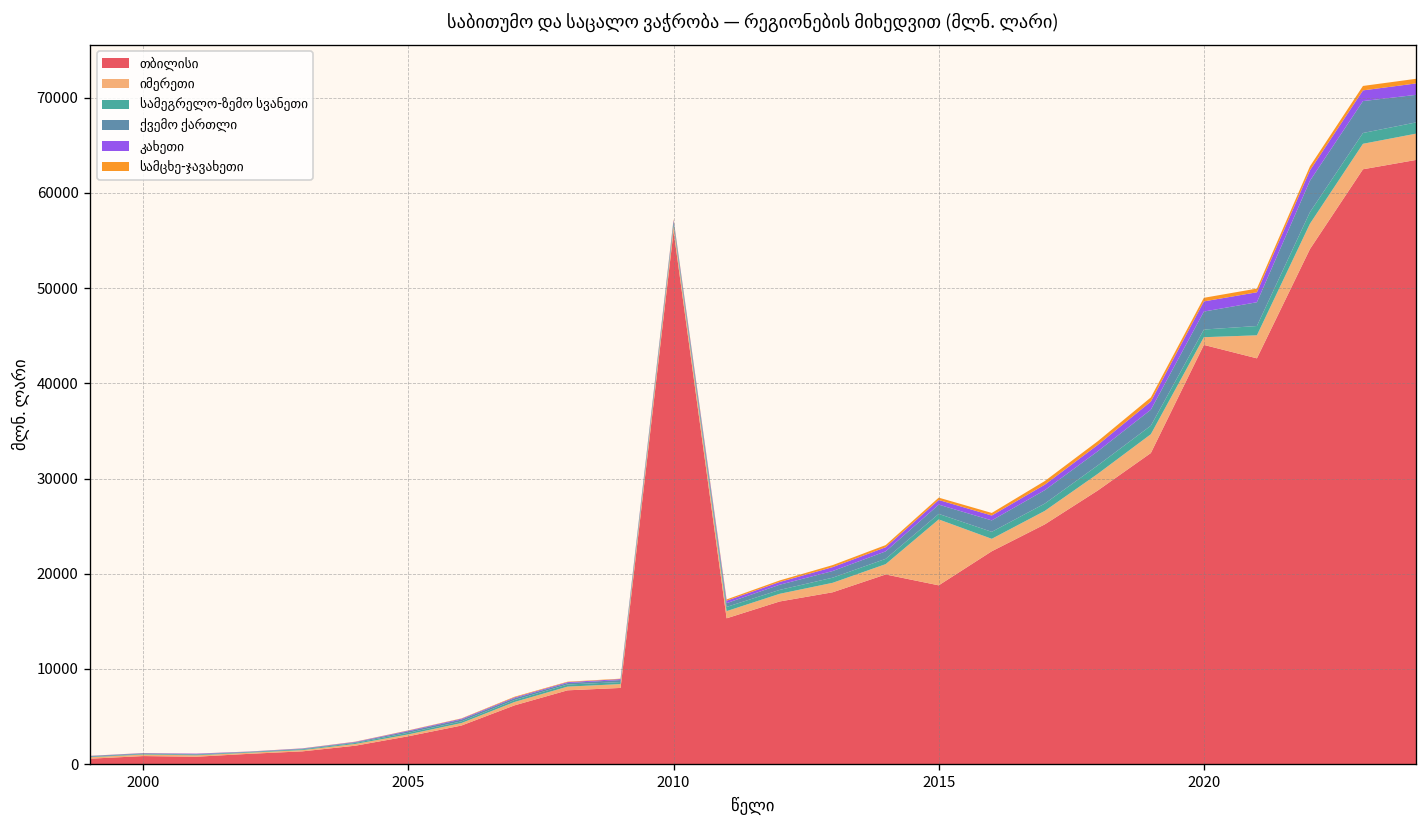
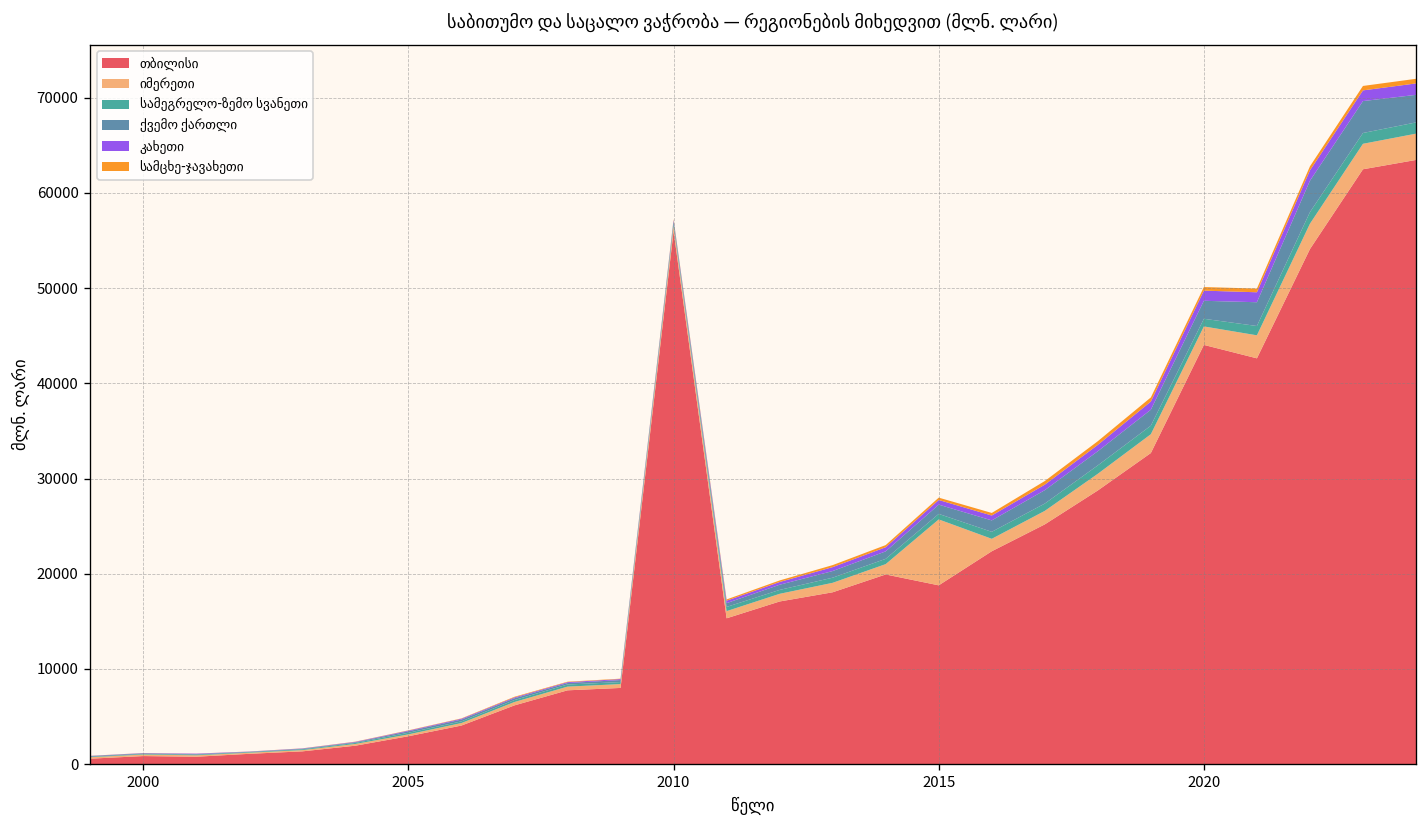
იმერეთი, 2020: 1000 -> 2000
